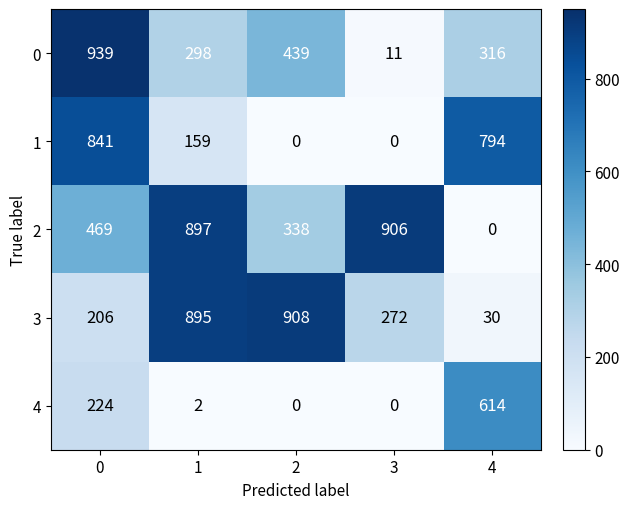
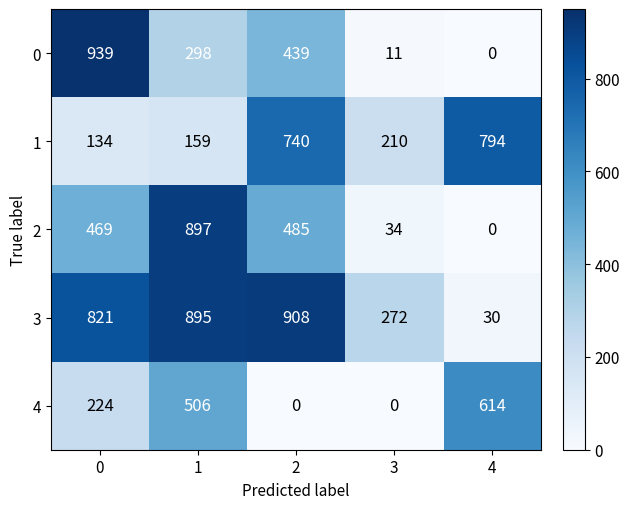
0, 4: 316 -> 0
1, 0: 841 -> 134
1, 2: 0 -> 740
1, 3: 0 -> 210
2, 2: 338 -> 485
2, 3: 906 -> 34
3, 0: 206 -> 821
4, 1: 2 -> 506
